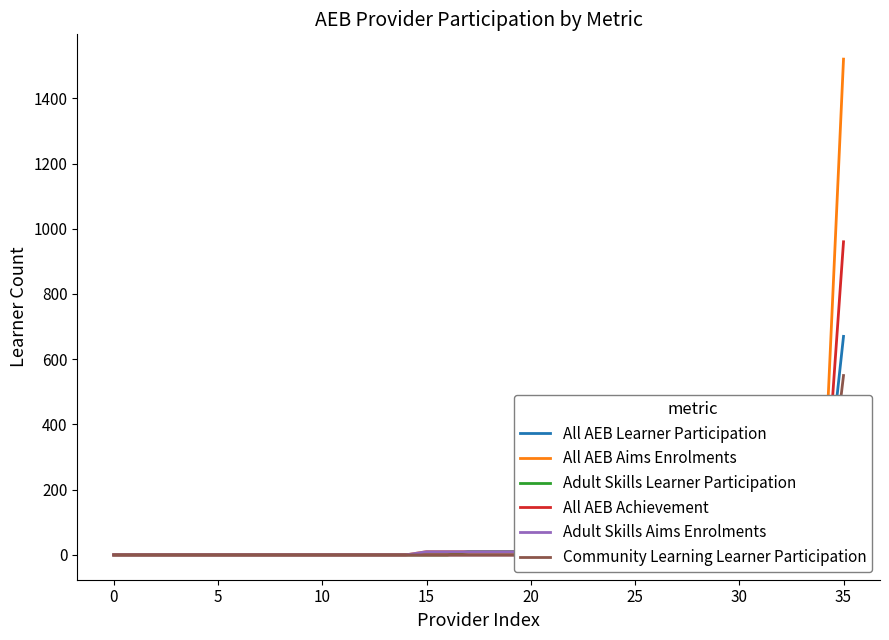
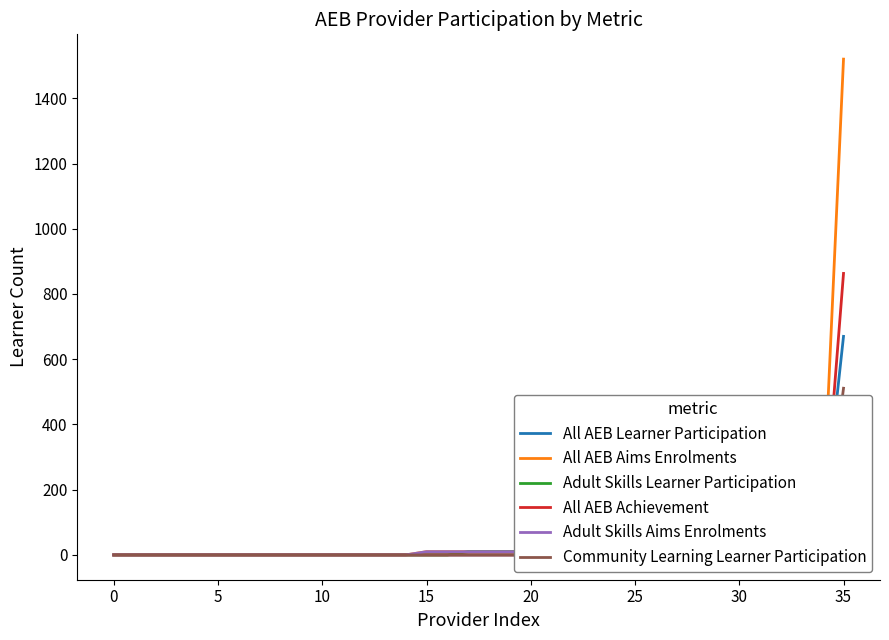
All AEB Achievement, 35: 960 -> 860
Community Learning Learner Participation, 35: 550 -> 510
